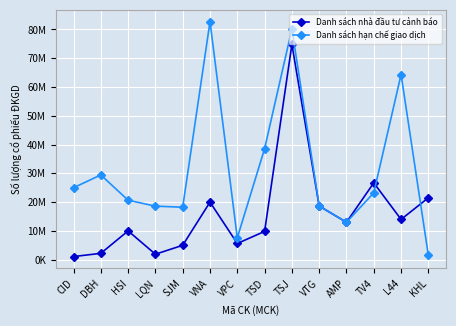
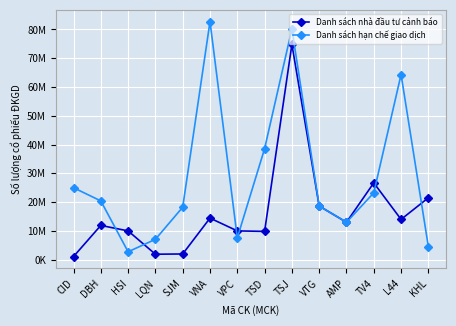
Danh sách nhà đầu tư cảnh báo, DBH: 2000000 -> 12000000
Danh sách hạn chế giao dịch, DBH: 29000000 -> 20000000
Danh sách hạn chế giao dịch, HSI: 21000000 -> 3000000
Danh sách hạn chế giao dịch, LQN: 19000000 -> 7000000
Danh sách nhà đầu tư cảnh báo, SJM: 5000000 -> 2000000
Danh sách nhà đầu tư cảnh báo, VNA: 20000000 -> 14000000
Danh sách nhà đầu tư cảnh báo, VPC: 6000000 -> 10000000
Danh sách hạn chế giao dịch, KHL: 1000000 -> 5000000
